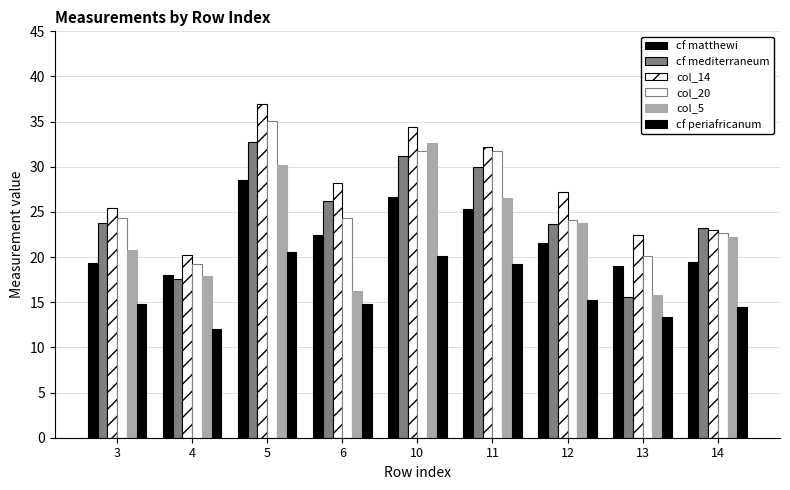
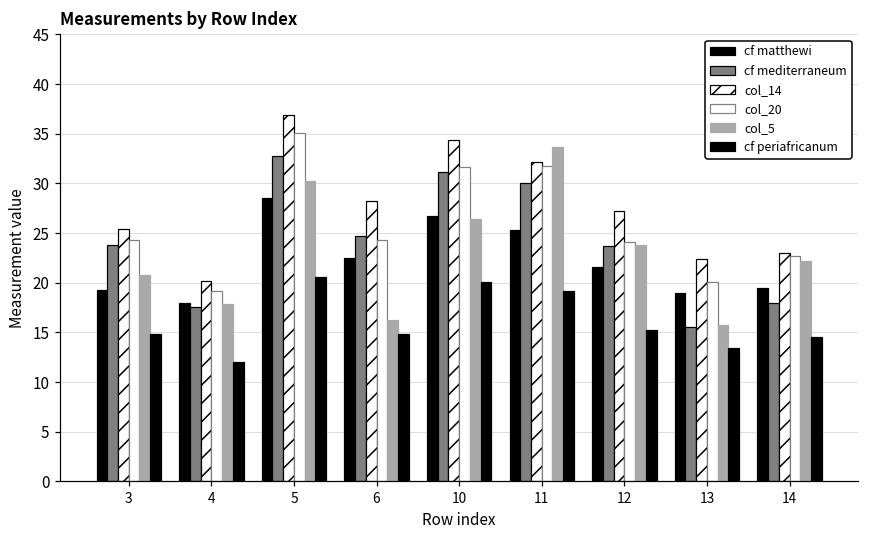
cf mediterraneum, 6: 26 -> 25
col_5, 10: 33 -> 26
col_5, 11: 27 -> 34
cf mediterraneum, 14: 23 -> 18
